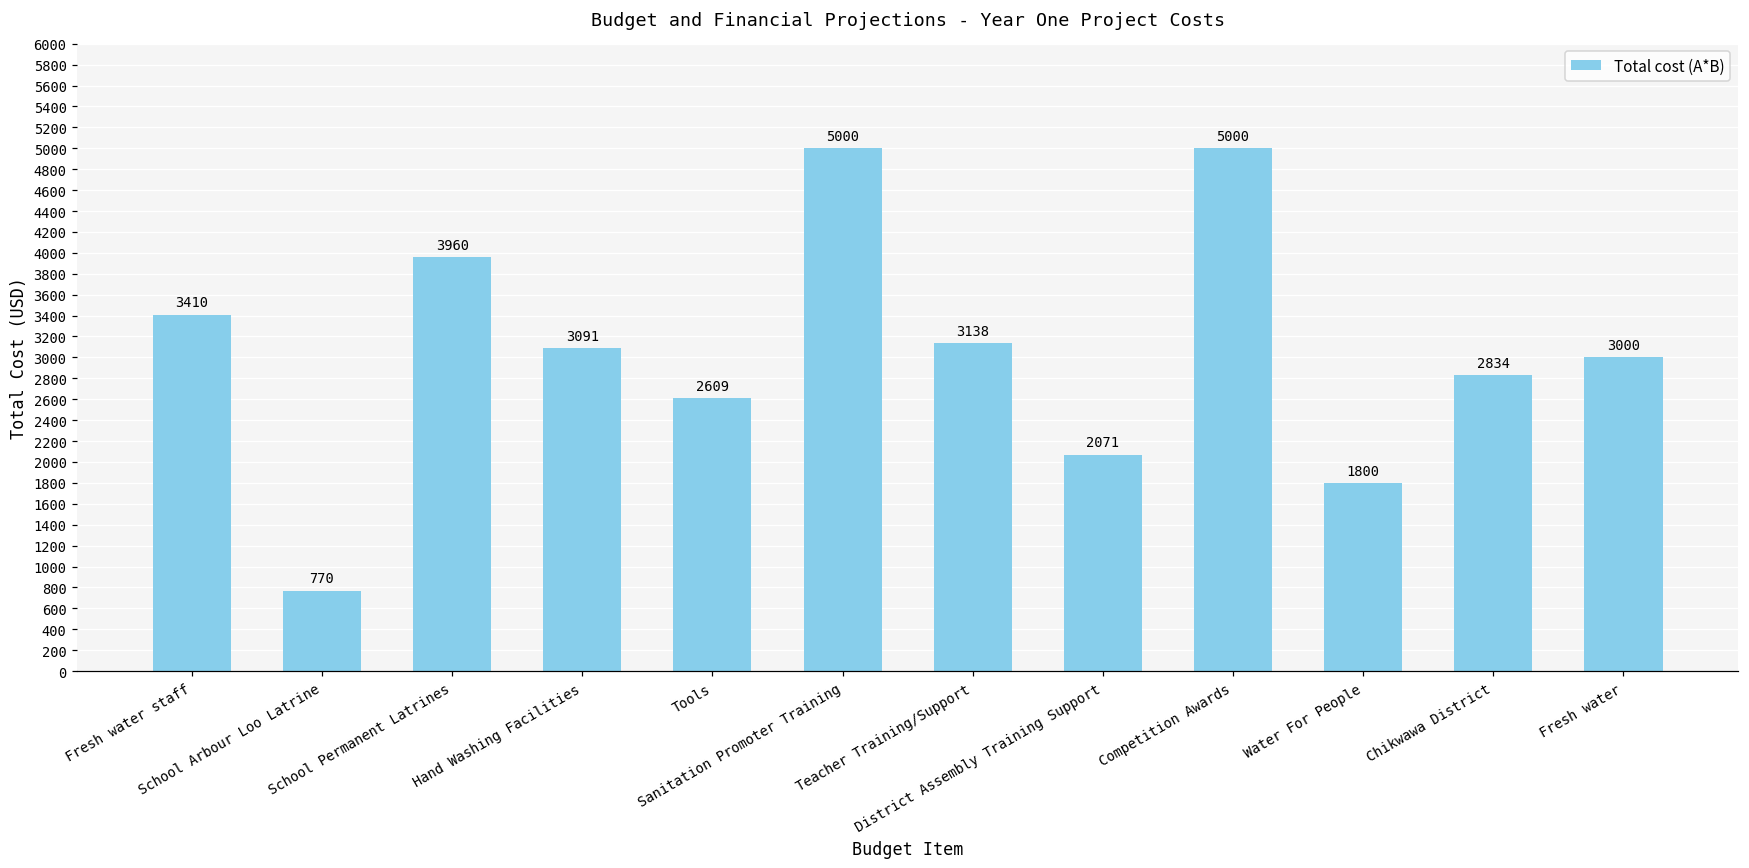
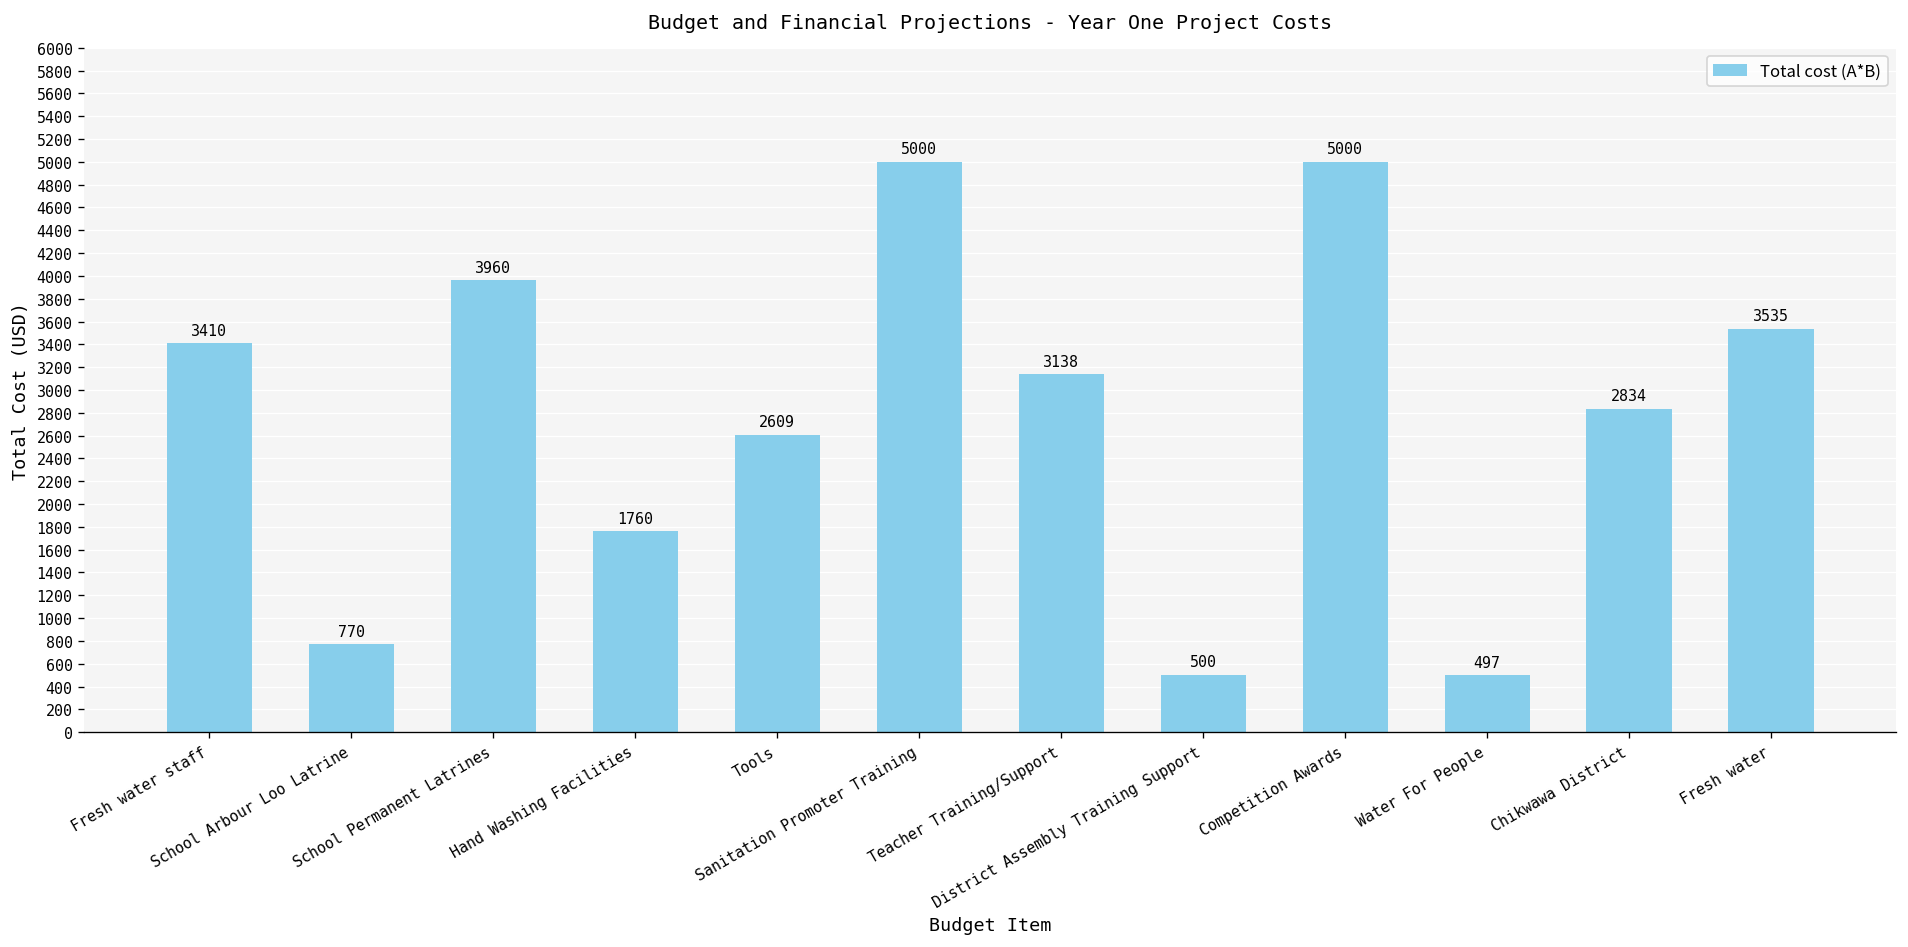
Hand Washing Facilities: 3091 -> 1760
District Assembly Training Support: 2071 -> 500
Water For People: 1800 -> 497
Fresh water: 3000 -> 3535
